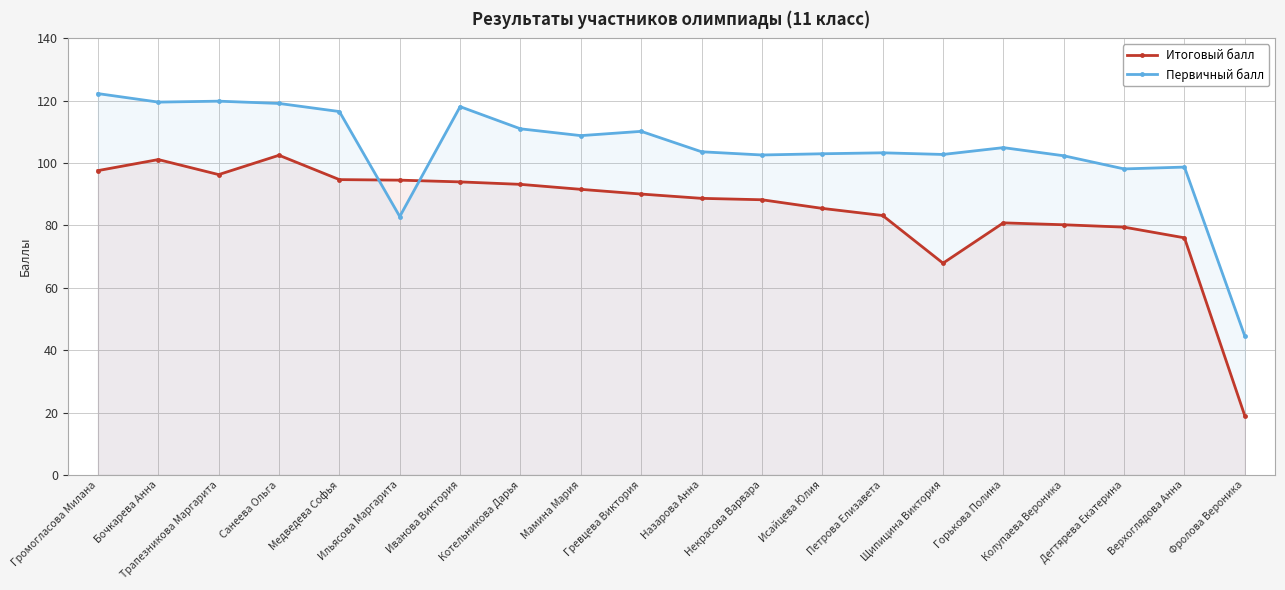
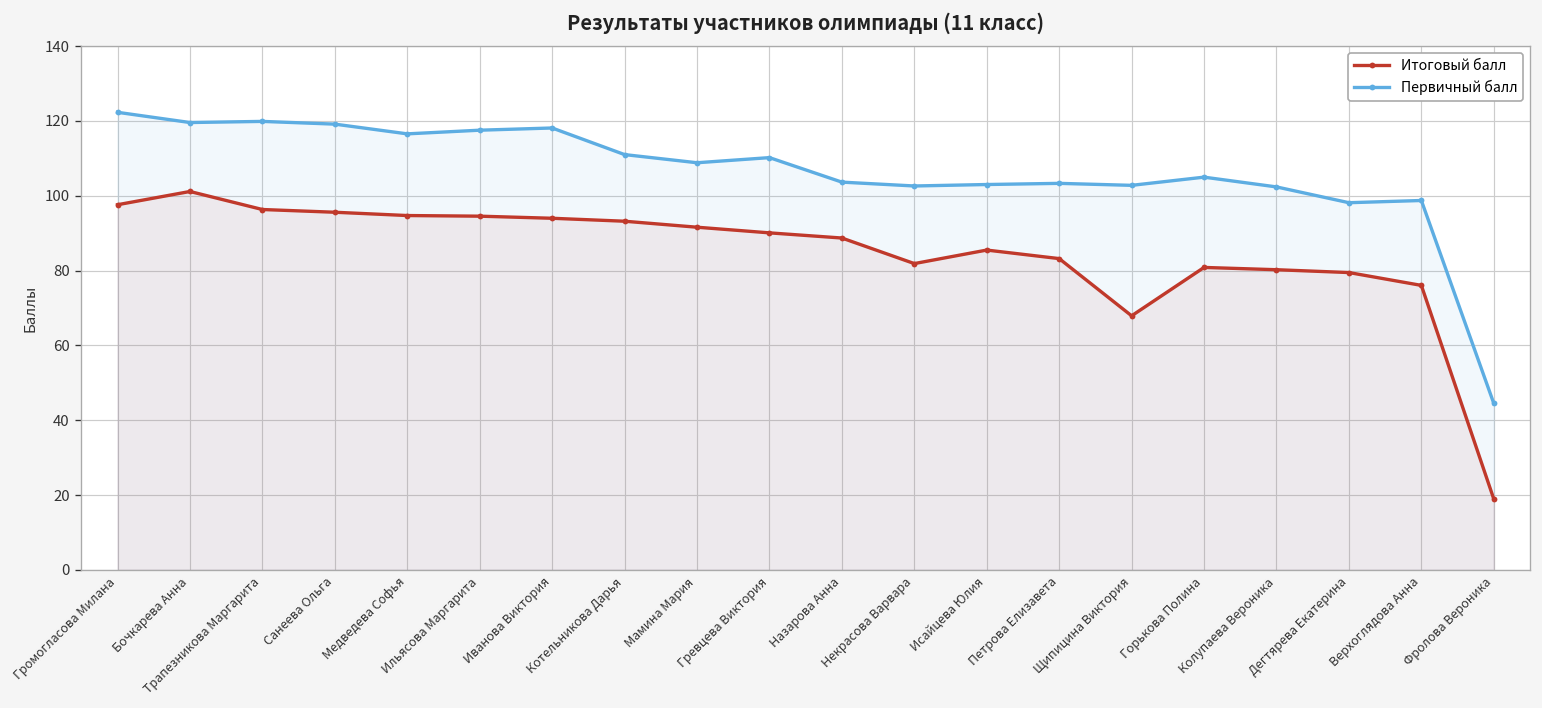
Итоговый балл, Санеева Ольга: 103 -> 96
Первичный балл, Ильясова Маргарита: 83 -> 118
Итоговый балл, Некрасова Варвара: 88 -> 82
